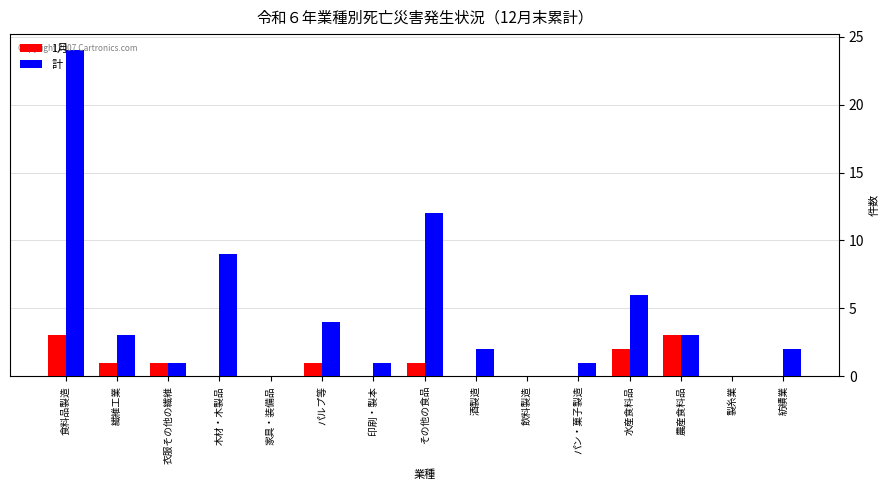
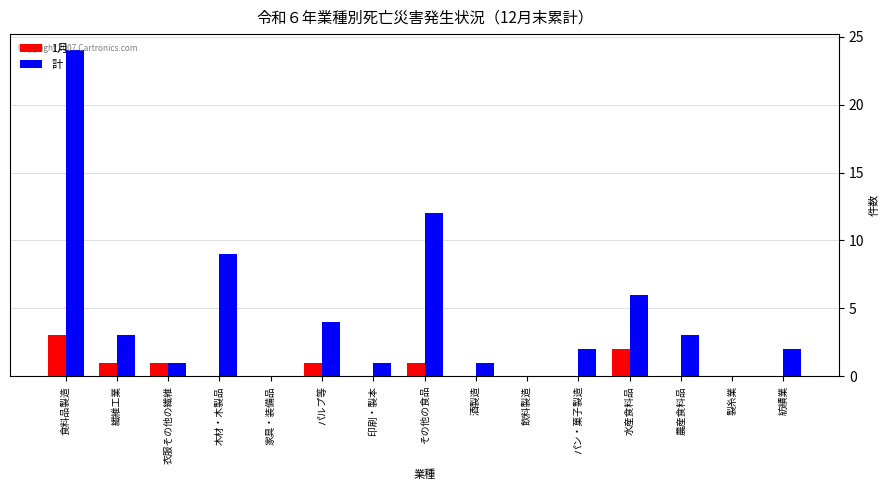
計, 酒製造: 2 -> 1
計, パン・菓子製造: 1 -> 2
1月, 農産食料品: 3 -> 0
